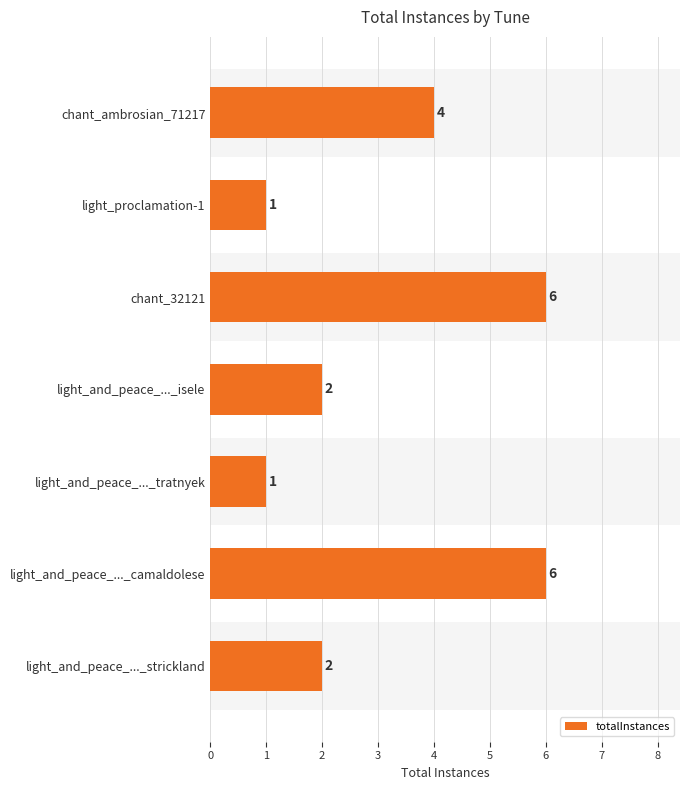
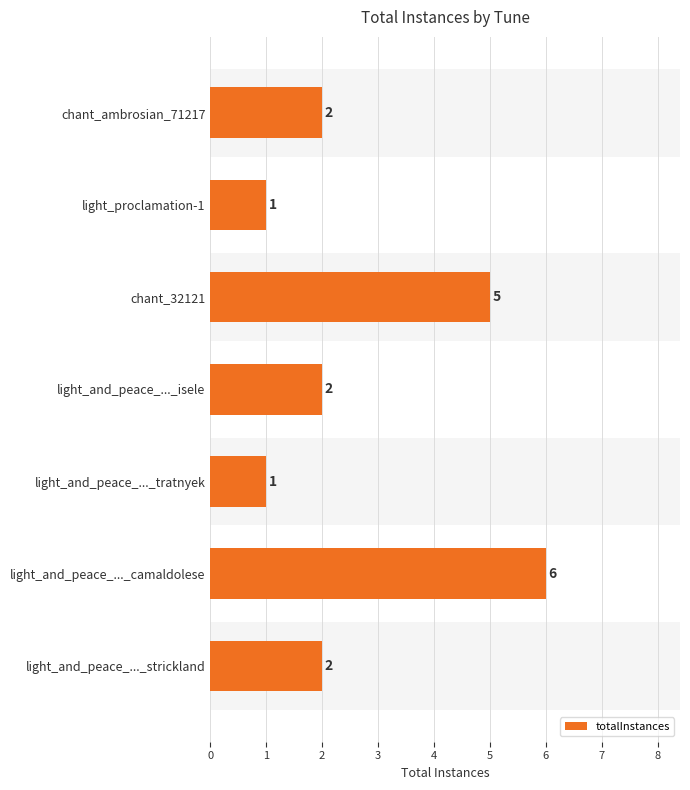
totalInstances, chant_ambrosian_71217: 4 -> 2
totalInstances, chant_32121: 6 -> 5
